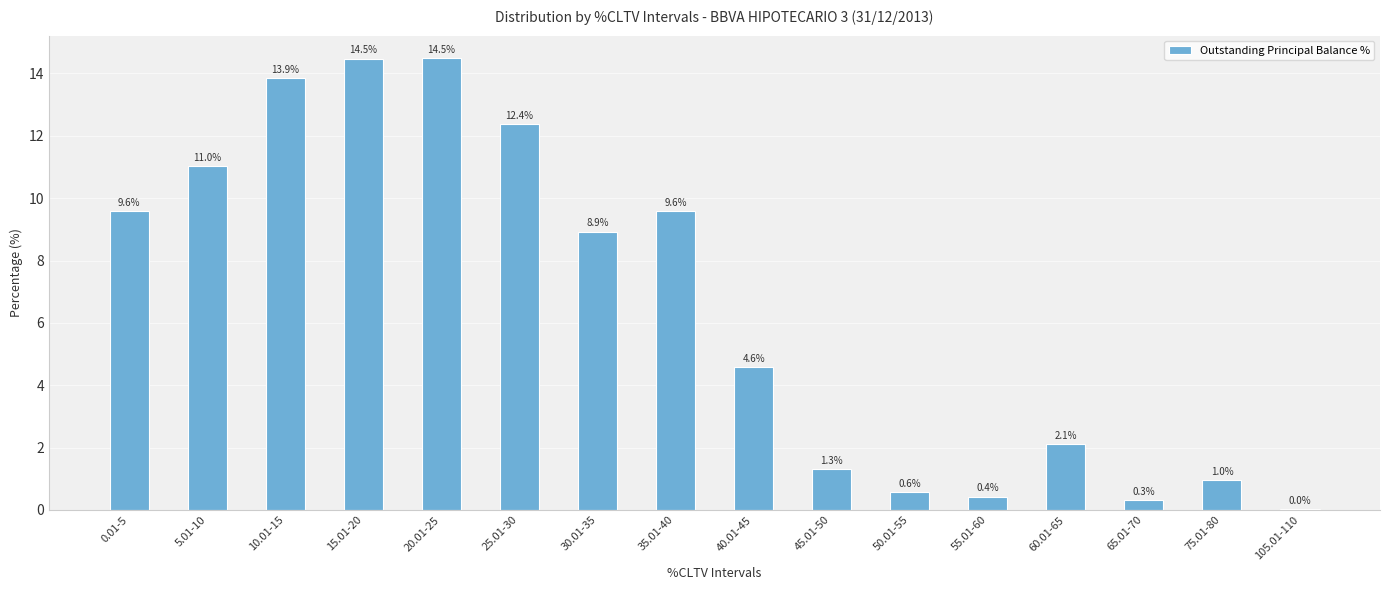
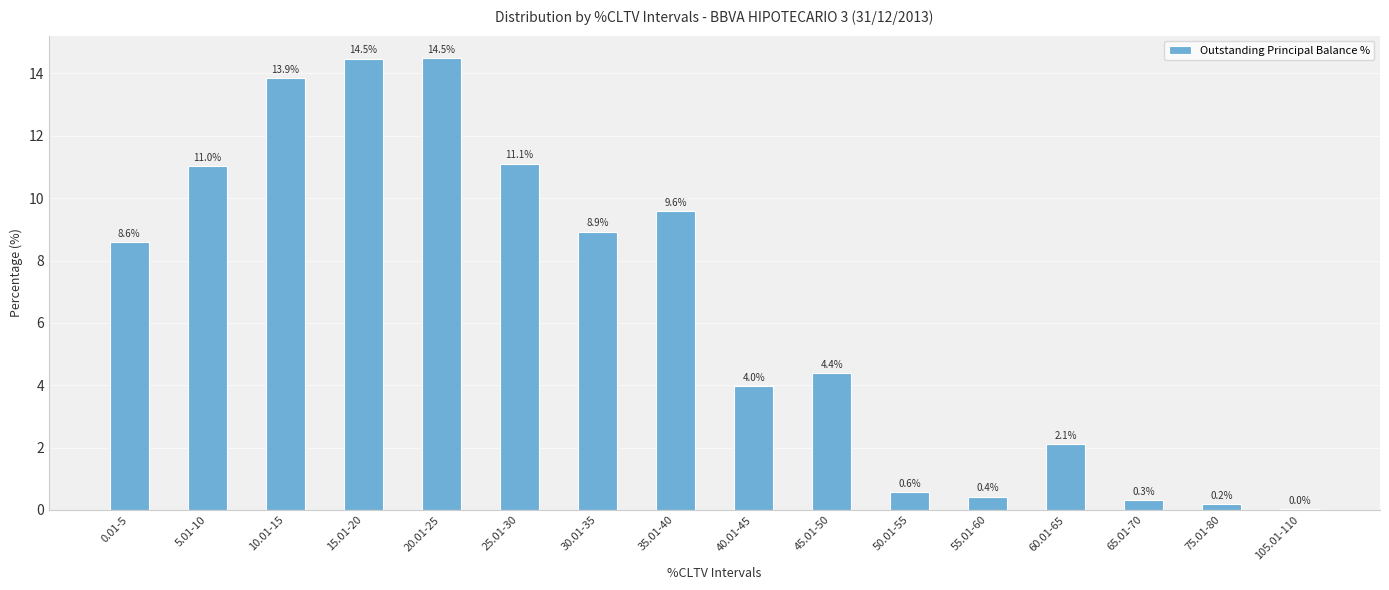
0.01-5: 9.6% -> 8.6%
25.01-30: 12.4% -> 11.1%
40.01-45: 4.6% -> 4.0%
45.01-50: 1.3% -> 4.4%
75.01-80: 1.0% -> 0.2%
